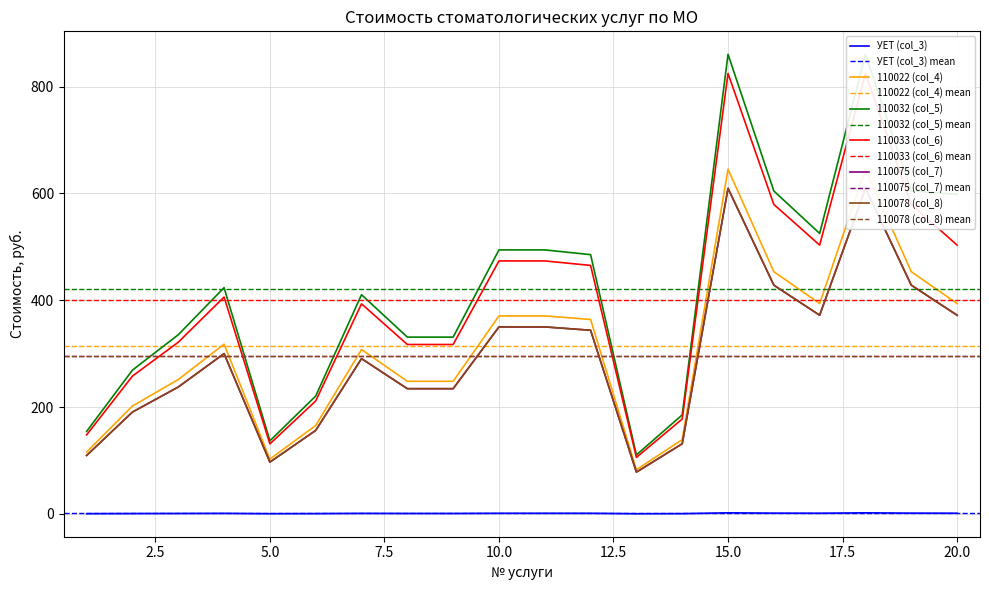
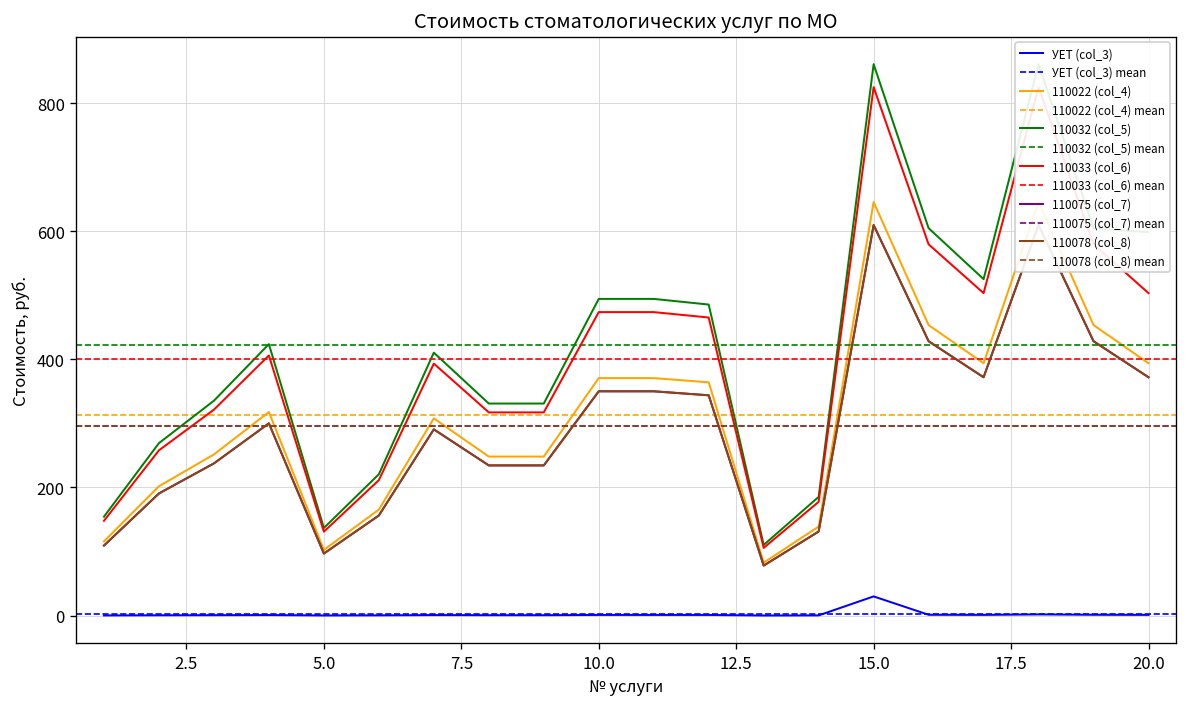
УЕТ (col_3), 15.0: 0 -> 30
